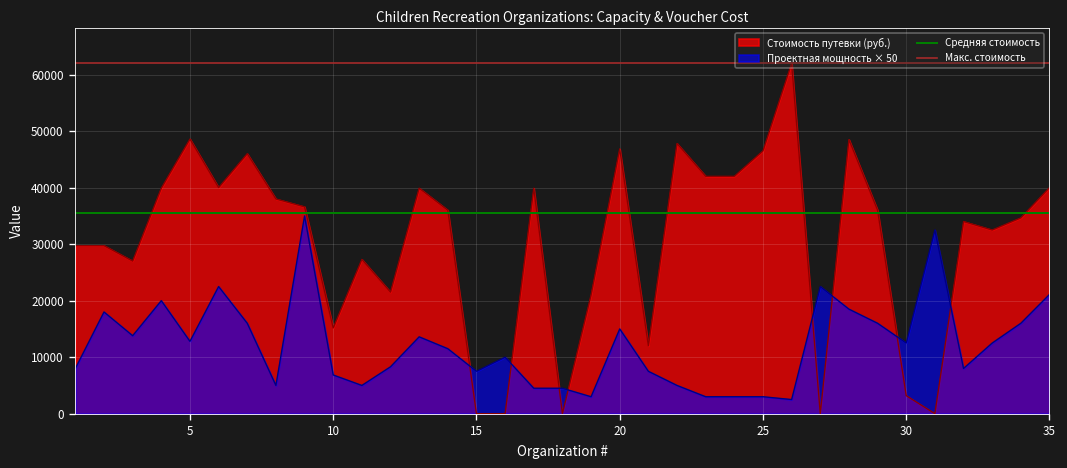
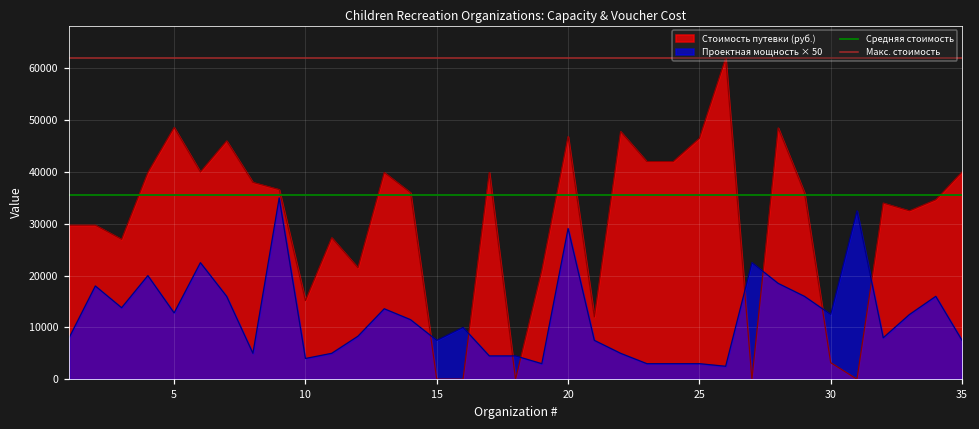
Проектная мощность × 50, 10: 7000 -> 4000
Проектная мощность × 50, 20: 15000 -> 29000
Проектная мощность × 50, 35: 21000 -> 8000
